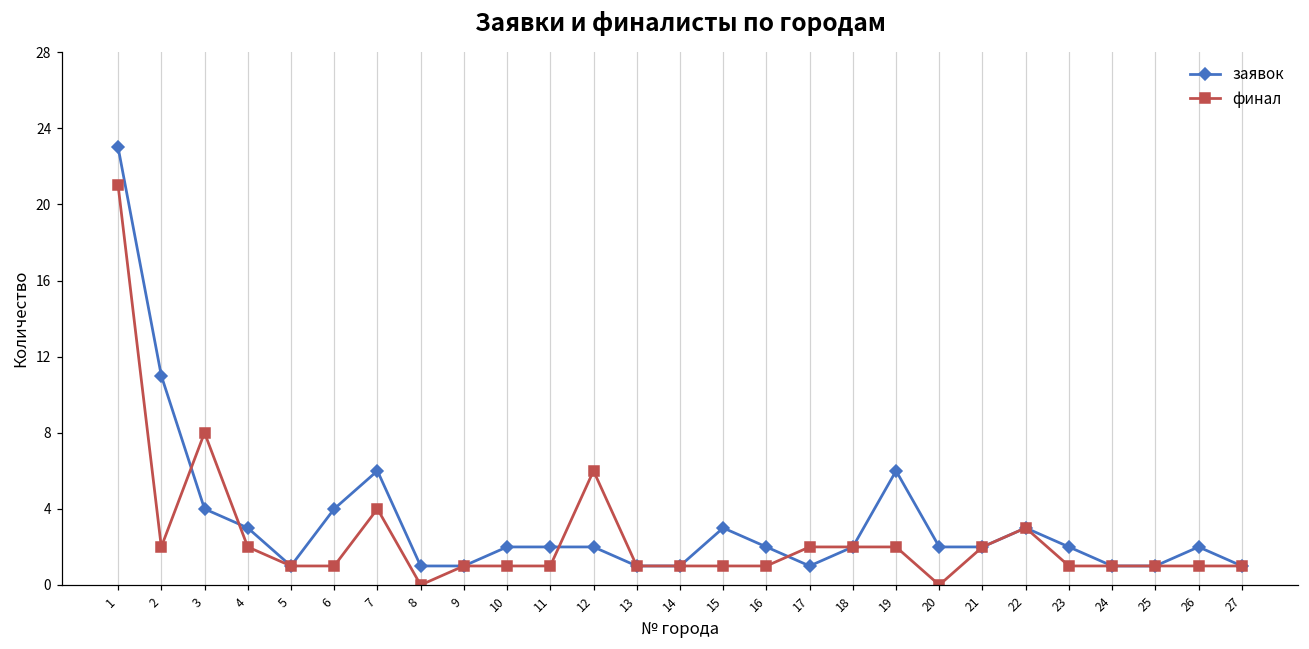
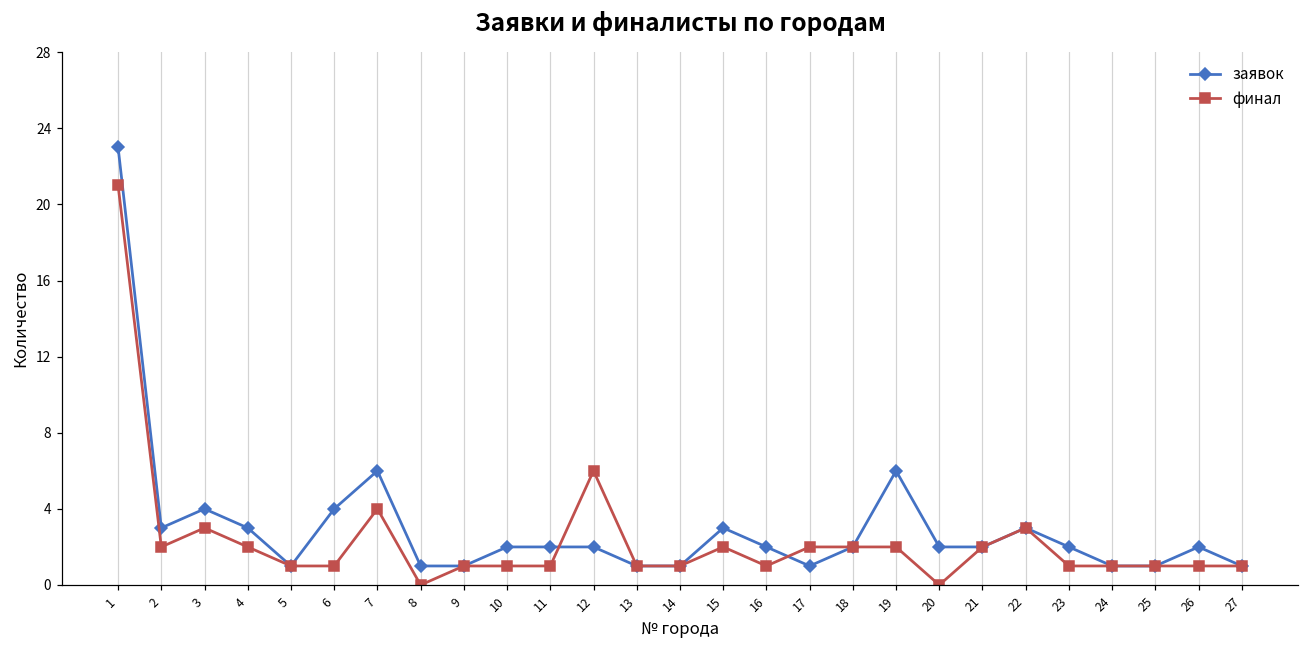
заявок, 2: 11 -> 3
финал, 3: 8 -> 3
финал, 15: 1 -> 2
